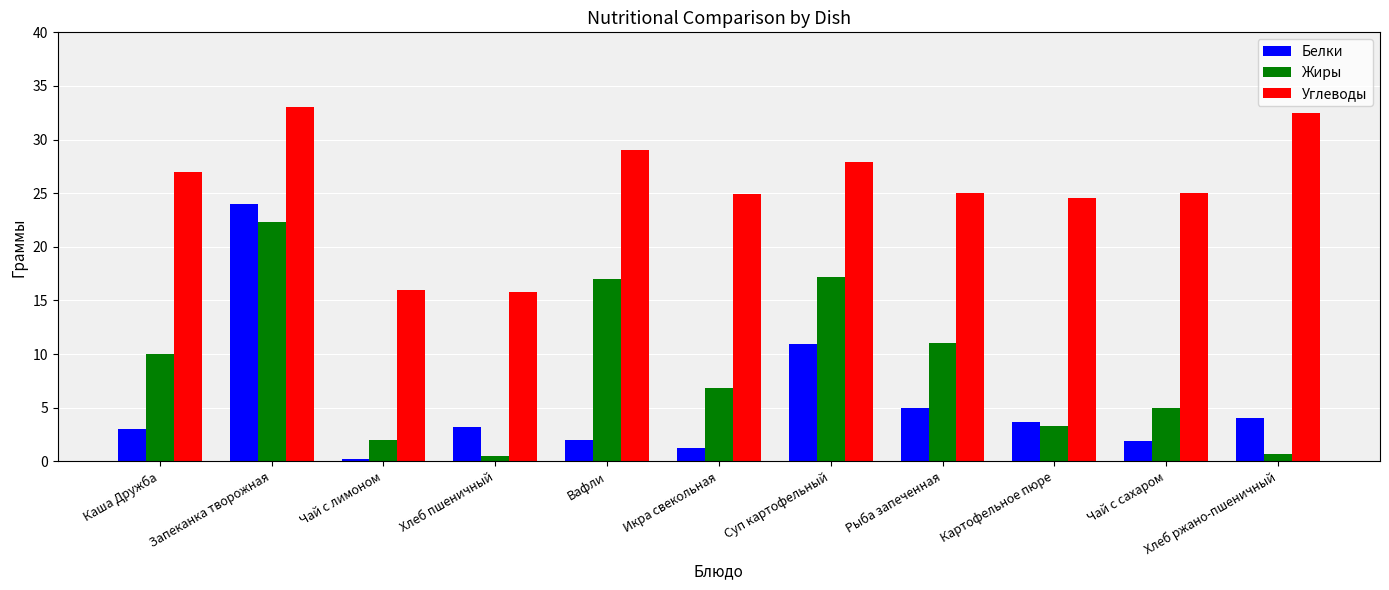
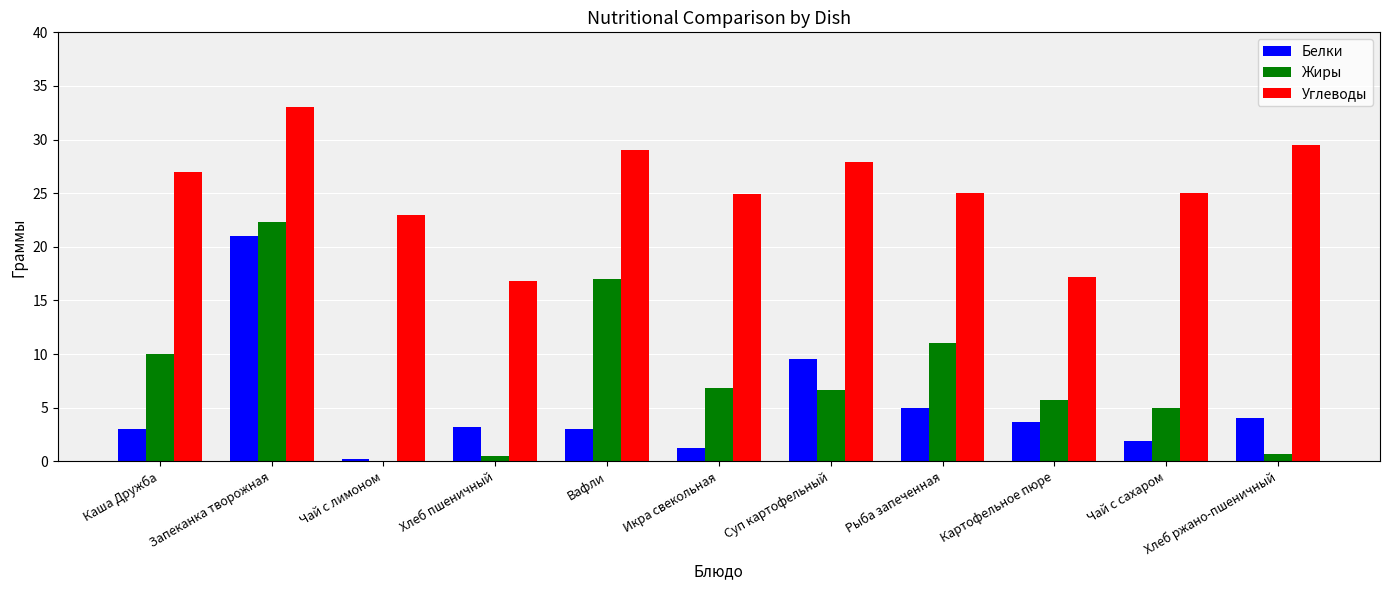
Белки, Запеканка творожная: 24 -> 21
Жиры, Чай с лимоном: 2 -> 0
Углеводы, Чай с лимоном: 16 -> 23
Углеводы, Хлеб пшеничный: 15.8 -> 16.8
Белки, Вафли: 2 -> 3
Белки, Суп картофельный: 10.9 -> 9.5
Жиры, Суп картофельный: 17.2 -> 6.7
Жиры, Картофельное пюре: 3.3 -> 5.8
Углеводы, Картофельное пюре: 24.5 -> 17.2
Углеводы, Хлеб ржано-пшеничный: 32.5 -> 29.5
